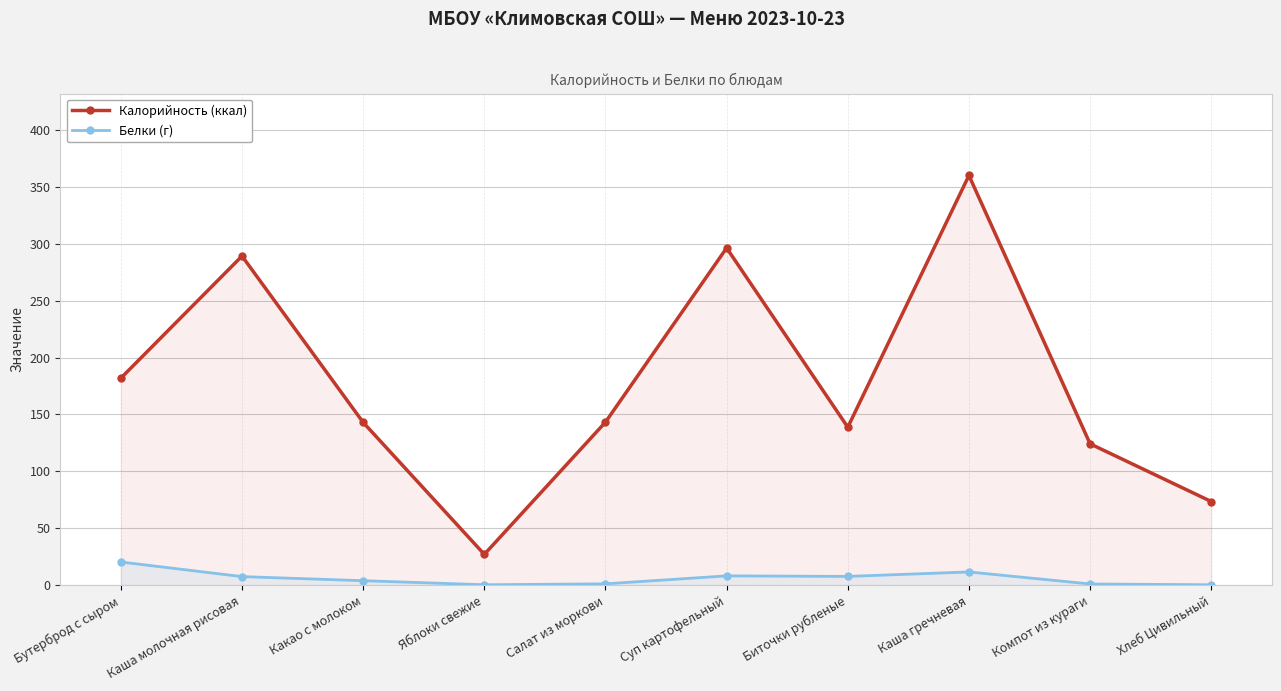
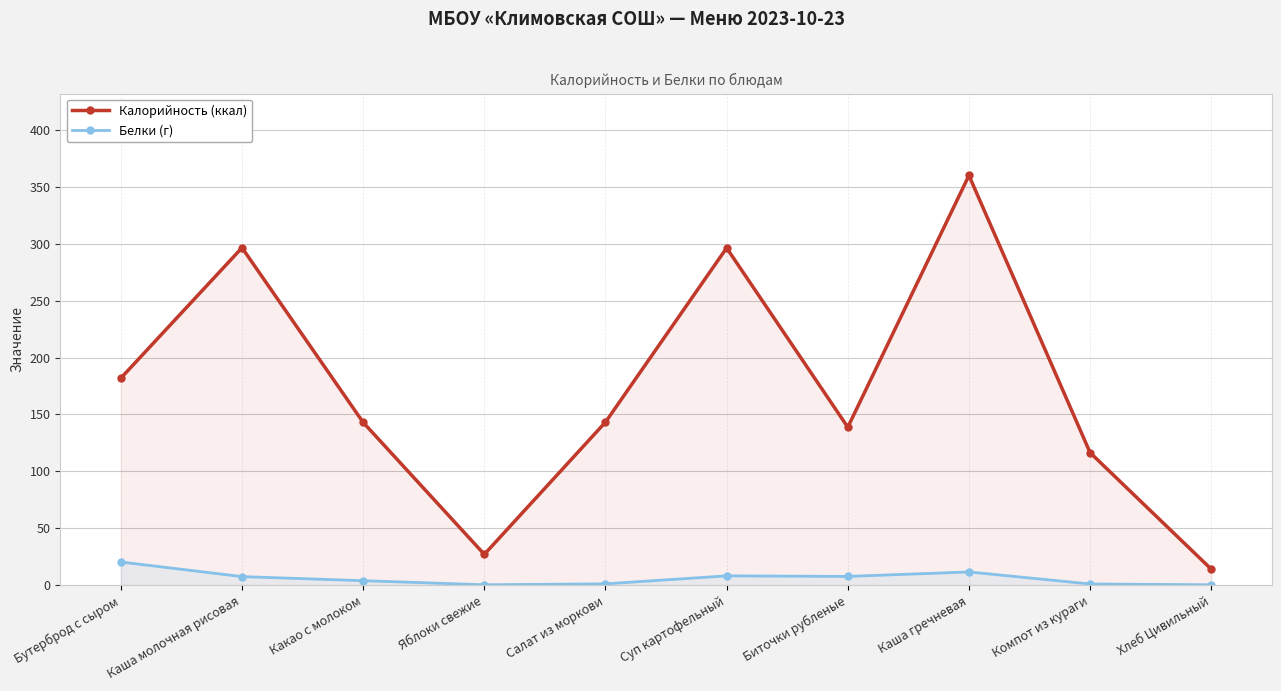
Калорийность (ккал), Каша молочная рисовая: 289 -> 296
Калорийность (ккал), Компот из кураги: 124 -> 116
Калорийность (ккал), Хлеб Цивильный: 74 -> 14
